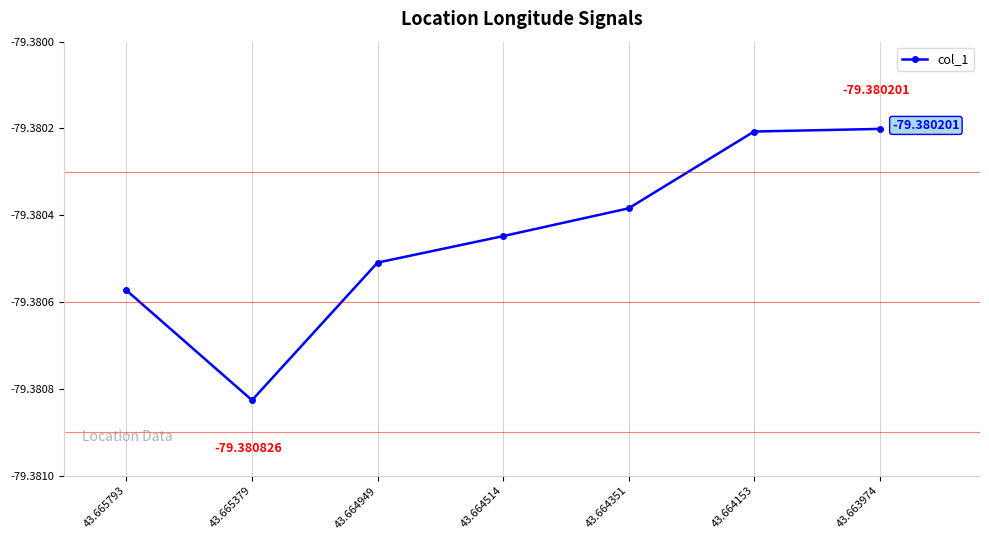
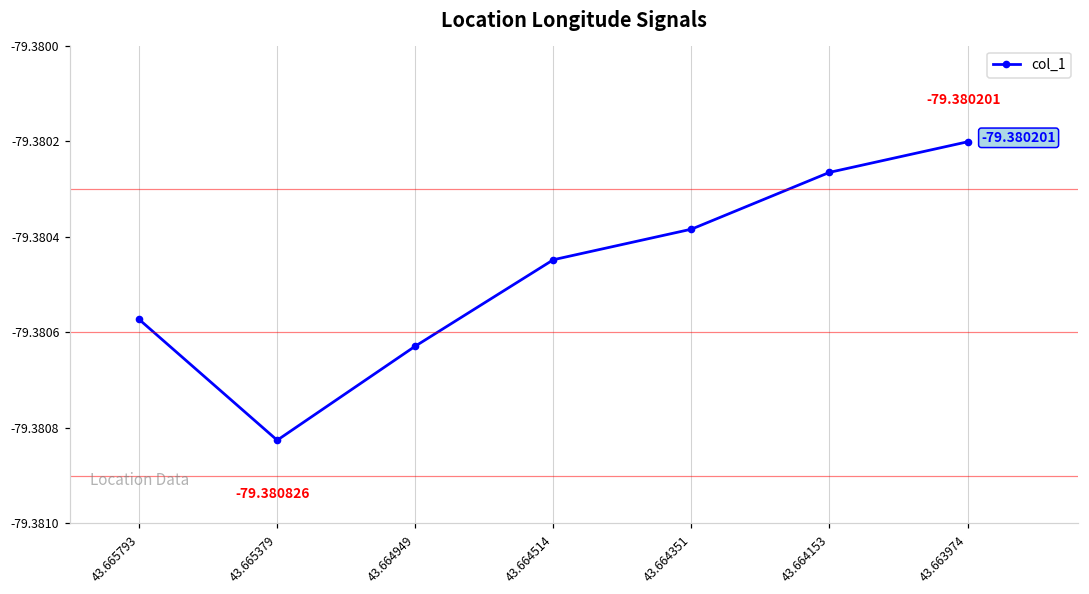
43.664949: -79.38051 -> -79.38063
43.664153: -79.38021 -> -79.38027
